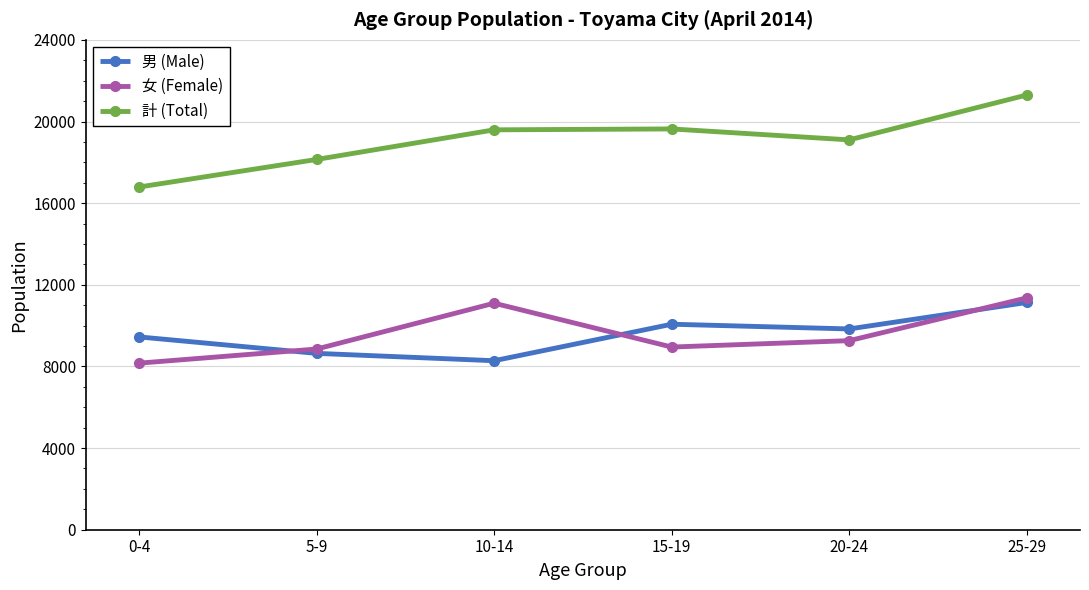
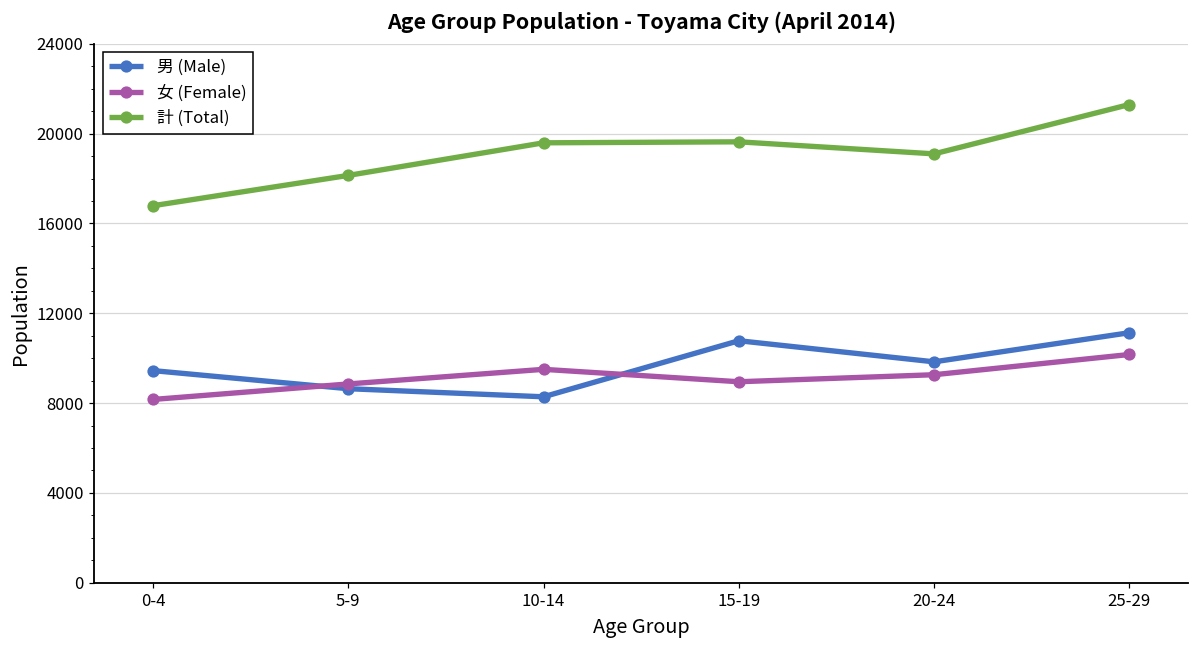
女 (Female), 10-14: 11100 -> 9500
男 (Male), 15-19: 10100 -> 10800
女 (Female), 25-29: 11400 -> 10200
